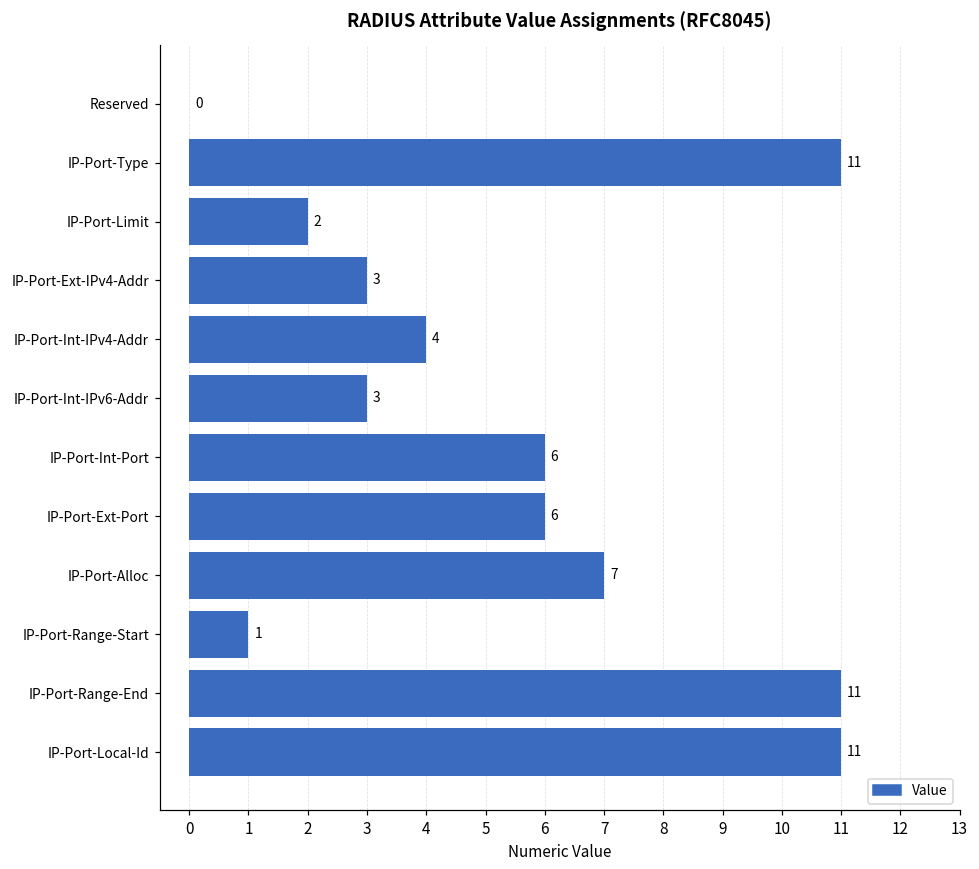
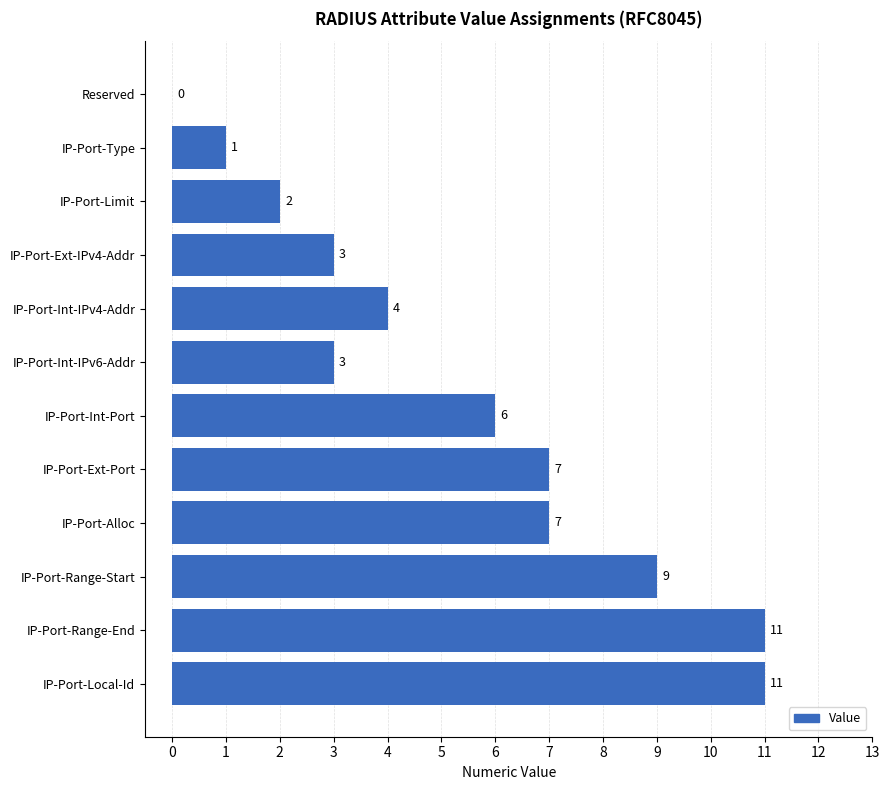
IP-Port-Type: 11 -> 1
IP-Port-Ext-Port: 6 -> 7
IP-Port-Range-Start: 1 -> 9
